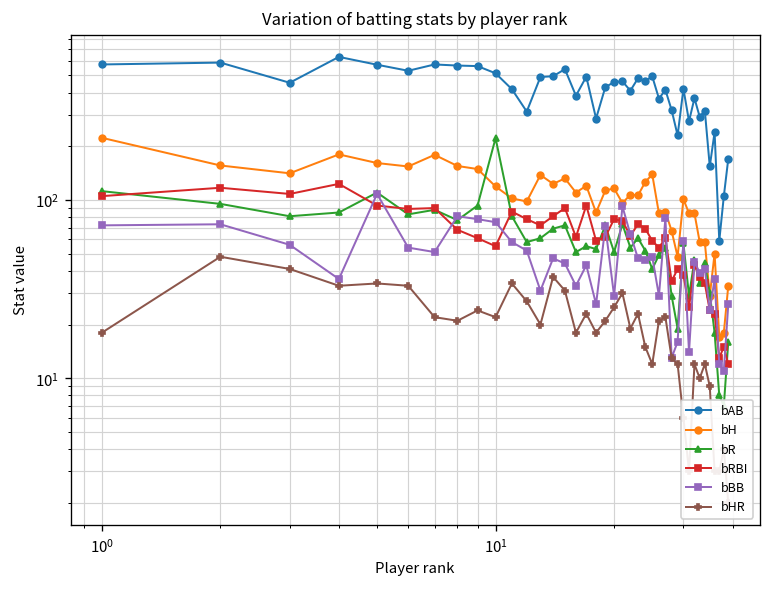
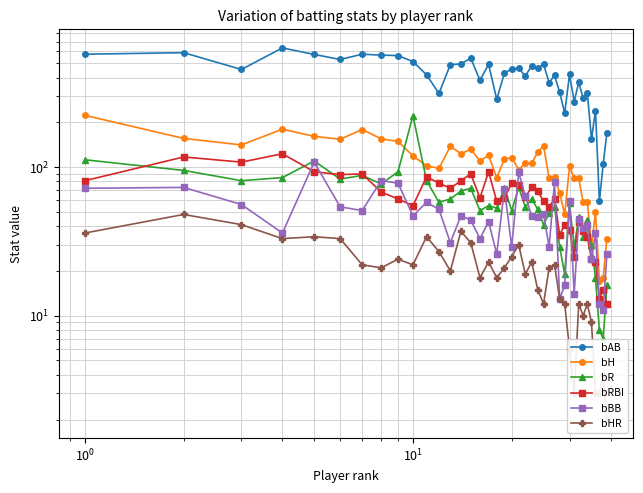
bRBI, 10^0: 110 -> 80
bHR, 10^0: 18 -> 36
bBB, 10^1: 80 -> 47
